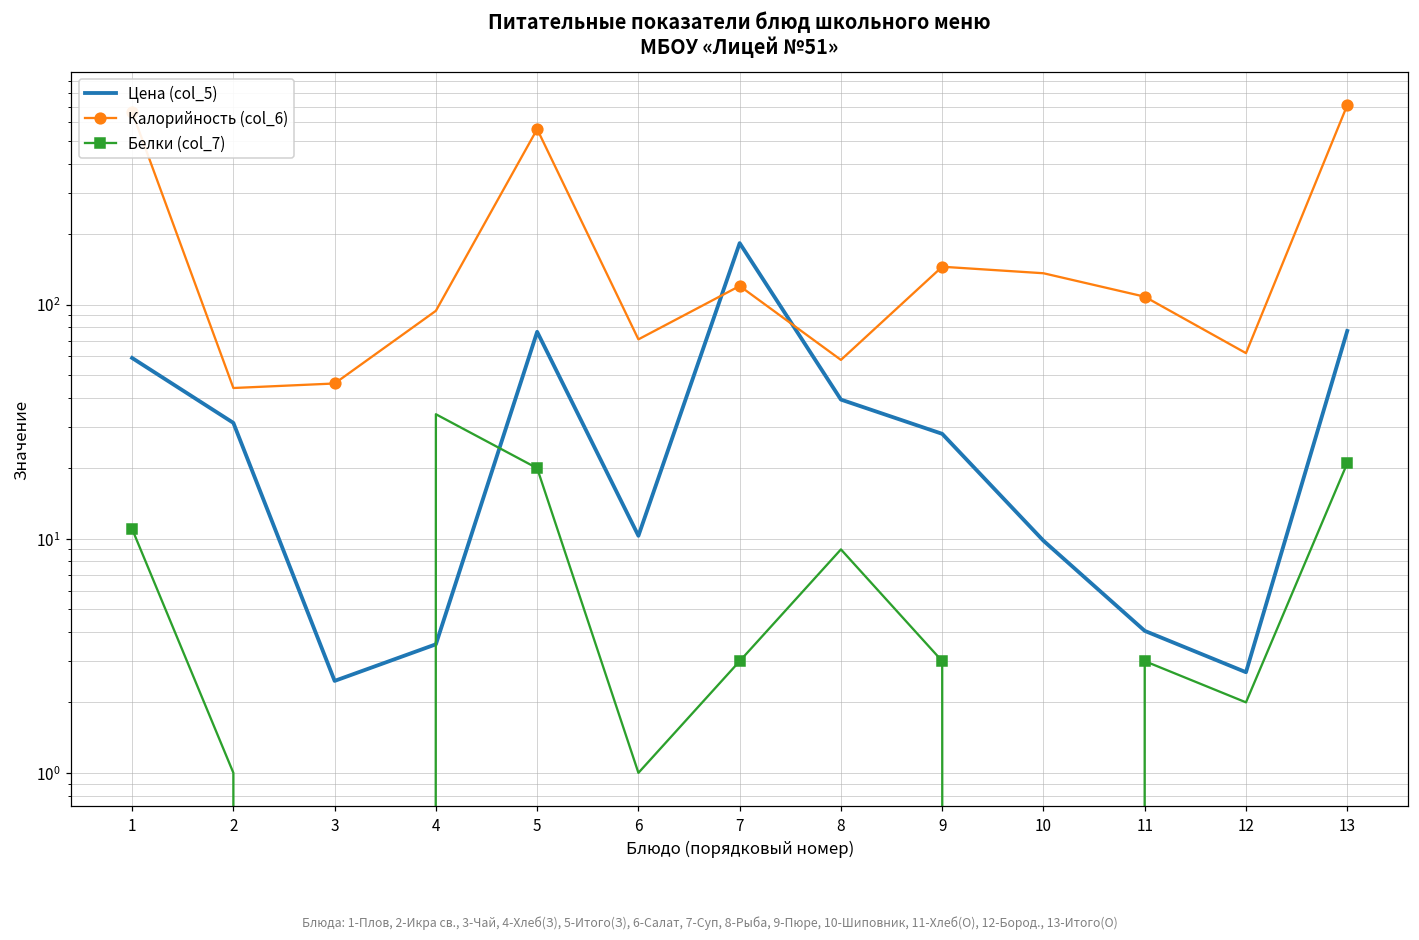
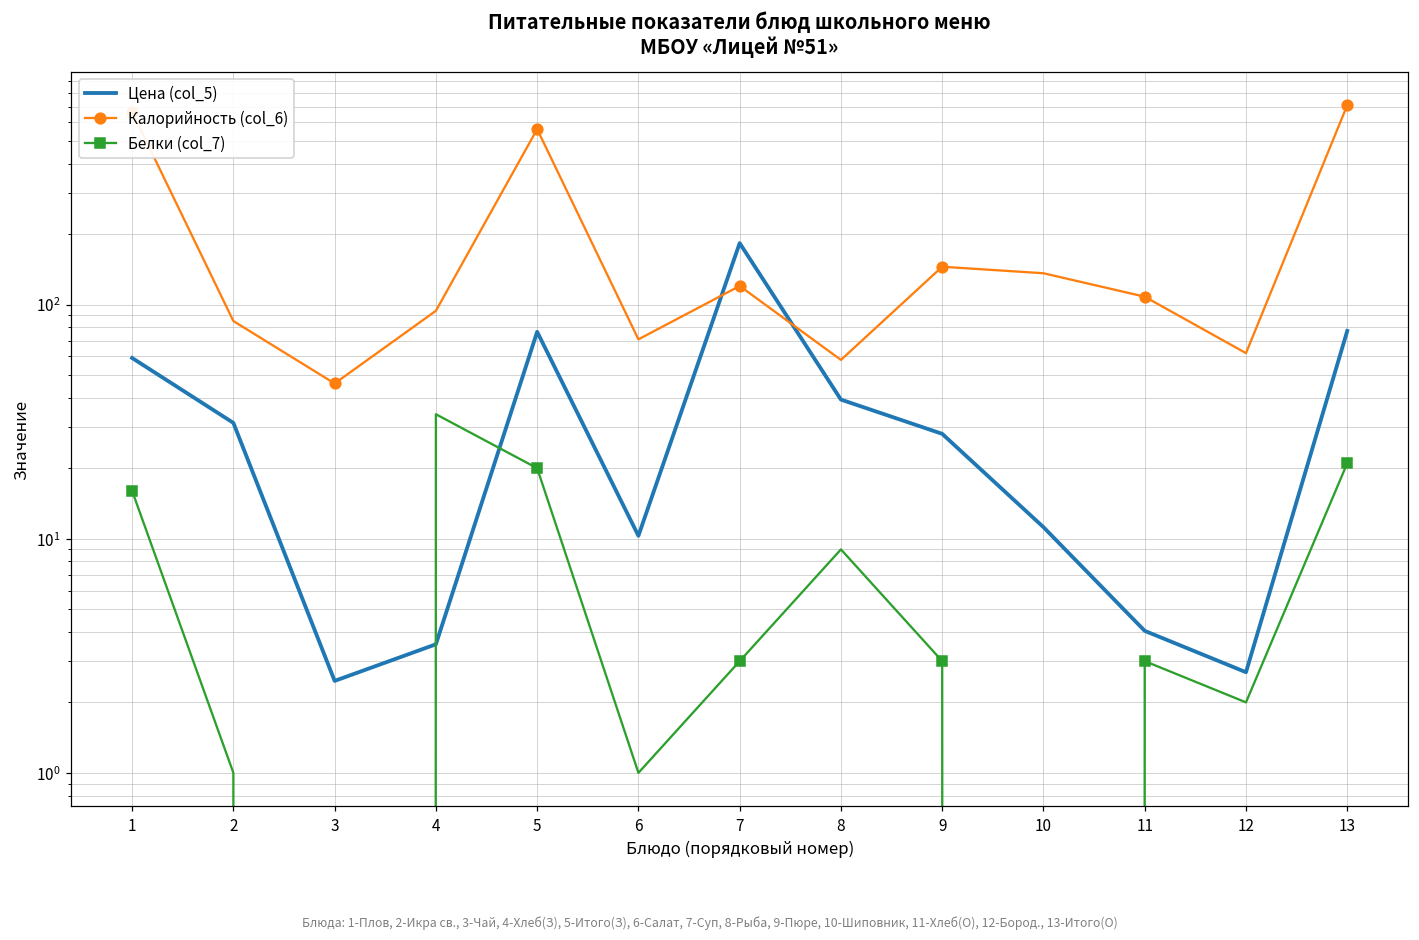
Белки (col_7), 1: 11 -> 16
Калорийность (col_6), 2: 44 -> 85
Цена (col_5), 10: 10 -> 11
